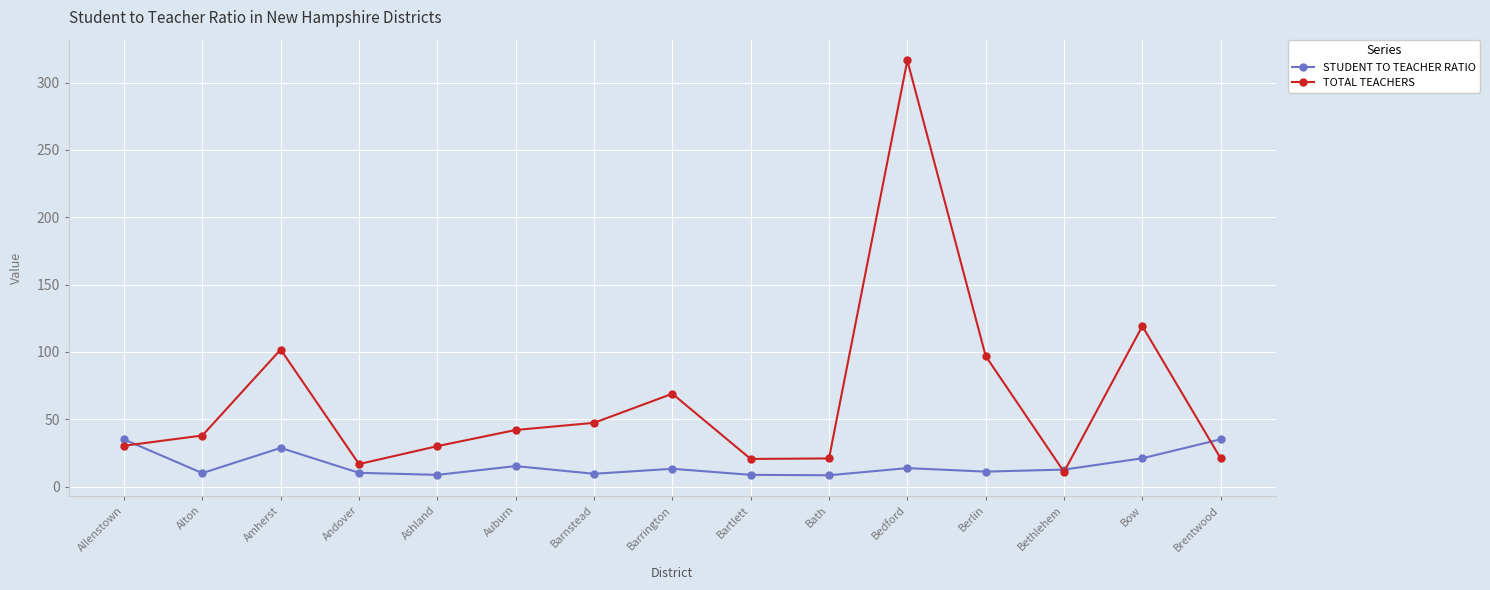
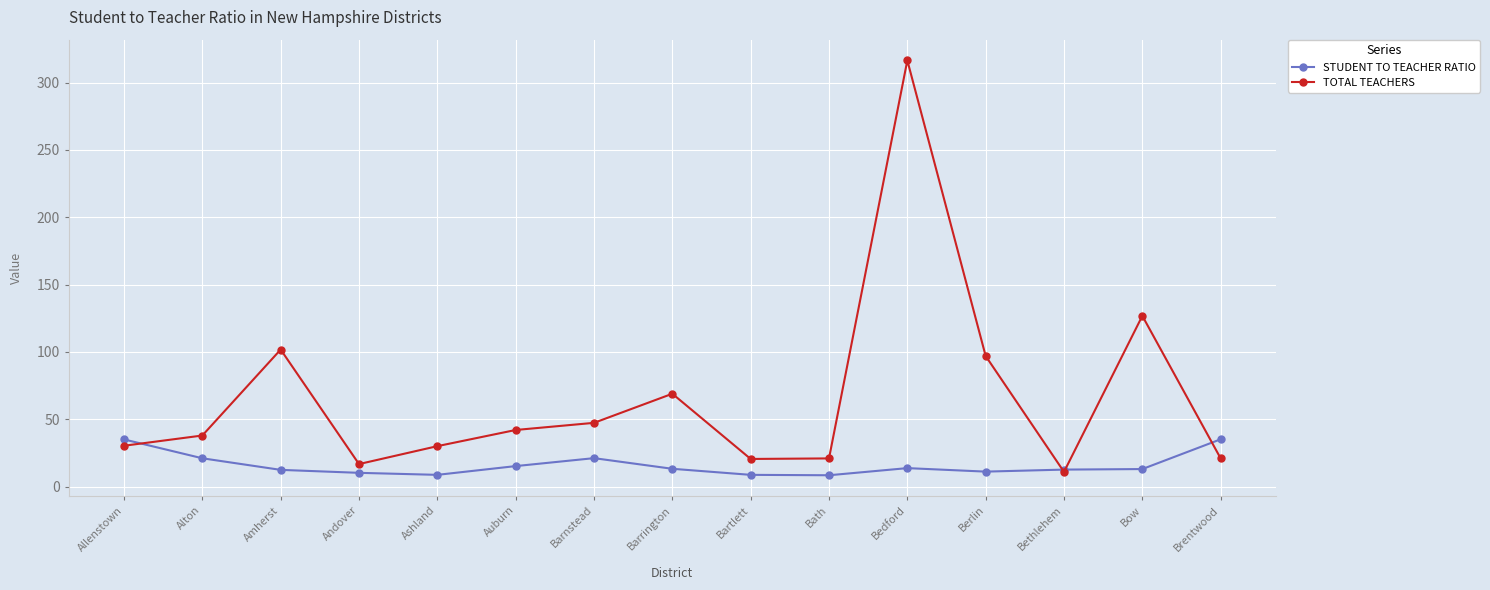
STUDENT TO TEACHER RATIO, Alton: 10 -> 21
STUDENT TO TEACHER RATIO, Amherst: 29 -> 13
STUDENT TO TEACHER RATIO, Barnstead: 10 -> 21
STUDENT TO TEACHER RATIO, Bow: 21 -> 13
TOTAL TEACHERS, Bow: 119 -> 127
